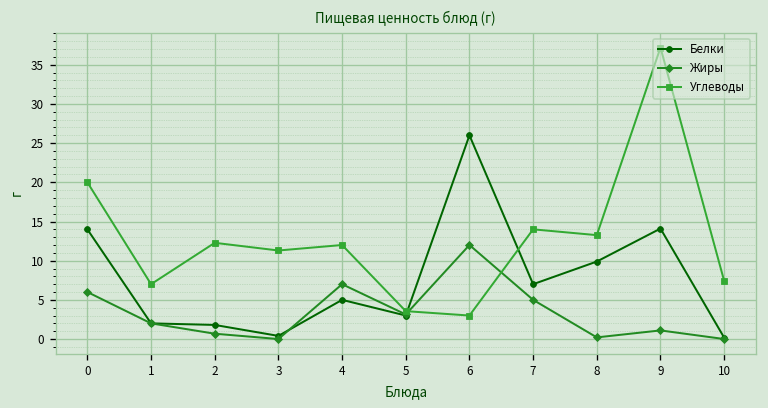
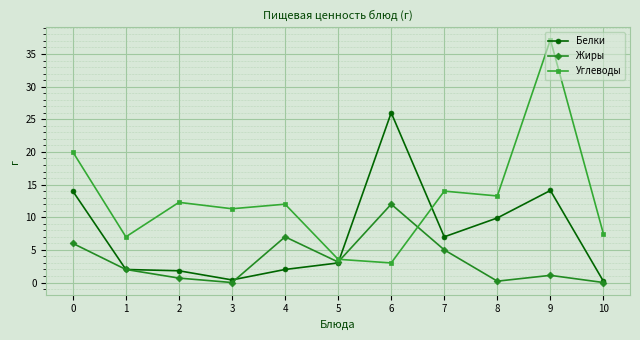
Белки, 4: 5 -> 2
